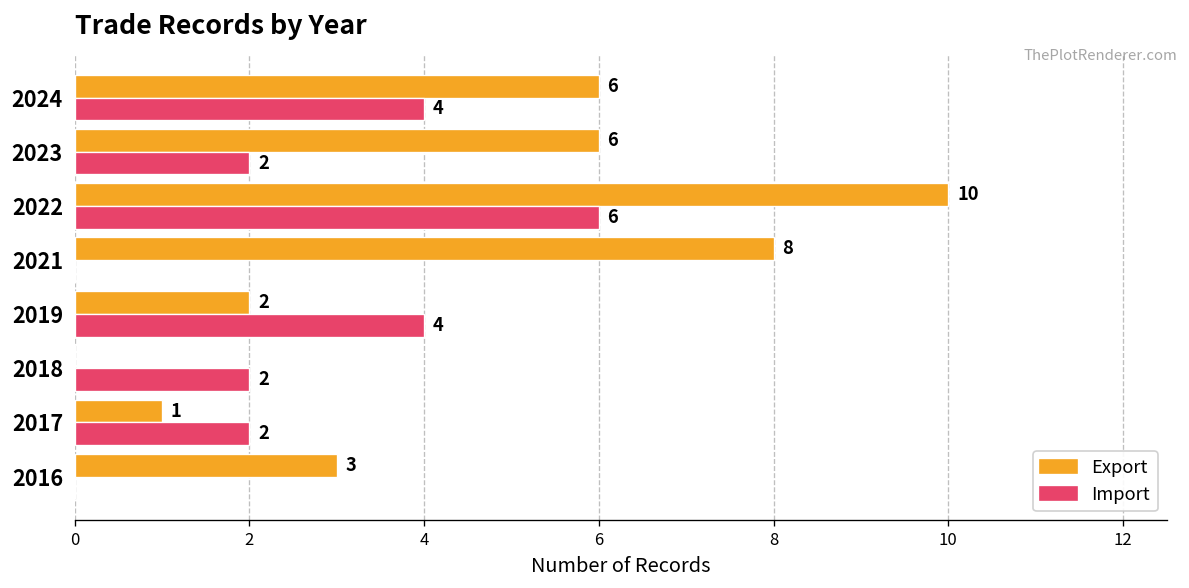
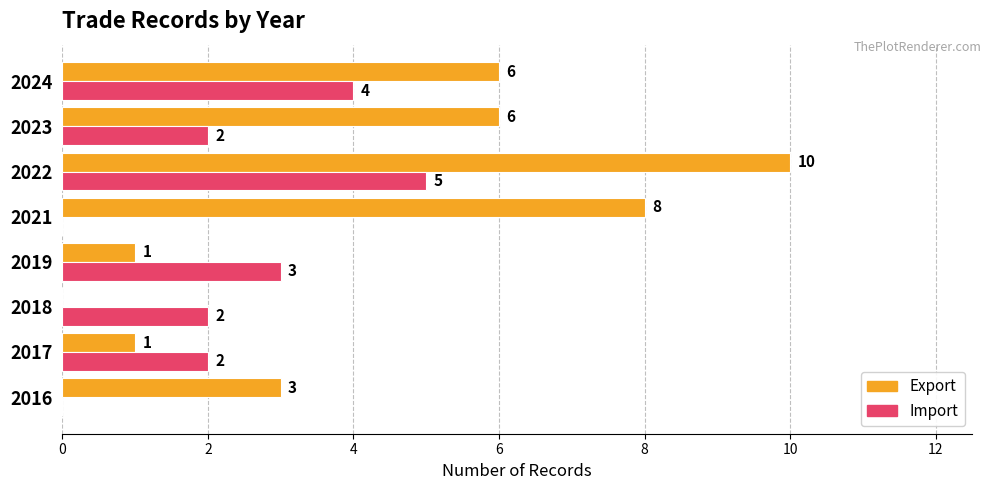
Import, 2022: 6 -> 5
Export, 2019: 2 -> 1
Import, 2019: 4 -> 3
